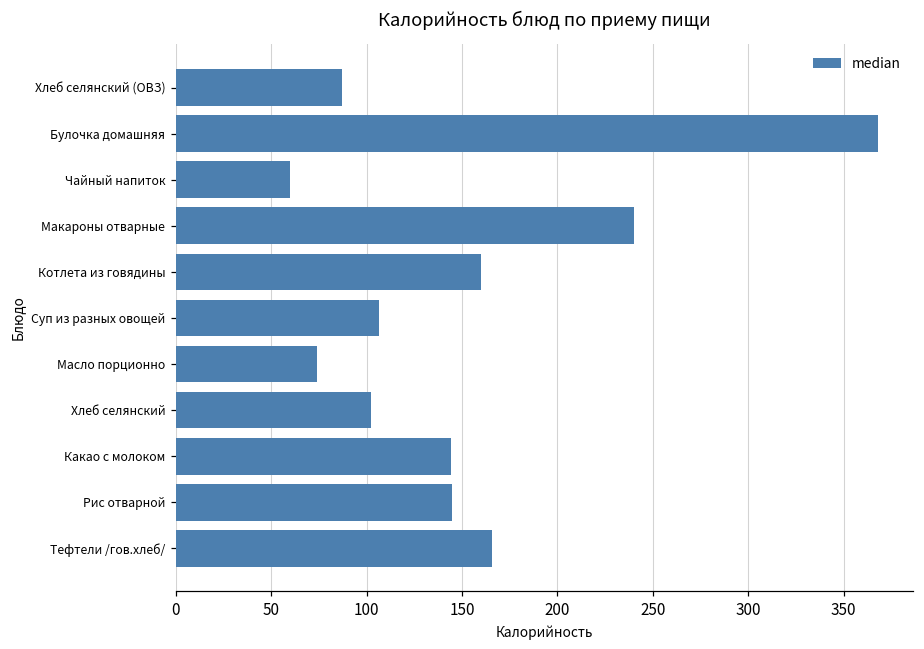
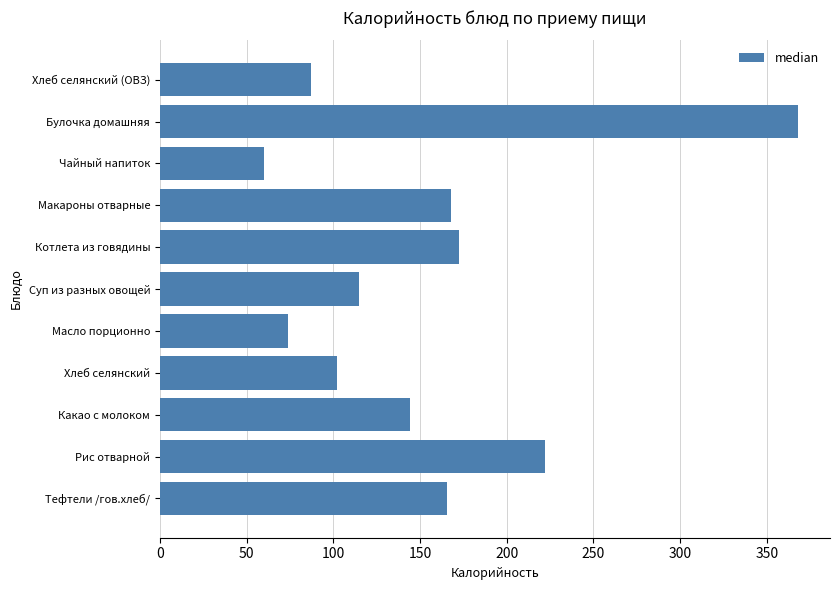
Макароны отварные: 240 -> 168
Котлета из говядины: 160 -> 172
Суп из разных овощей: 106 -> 115
Рис отварной: 145 -> 222
